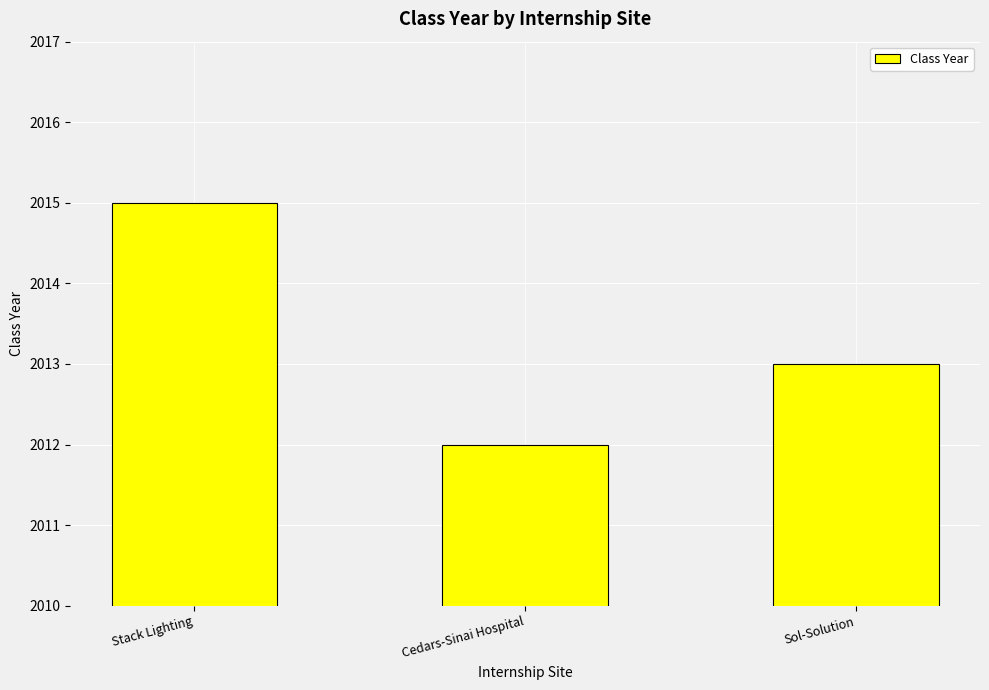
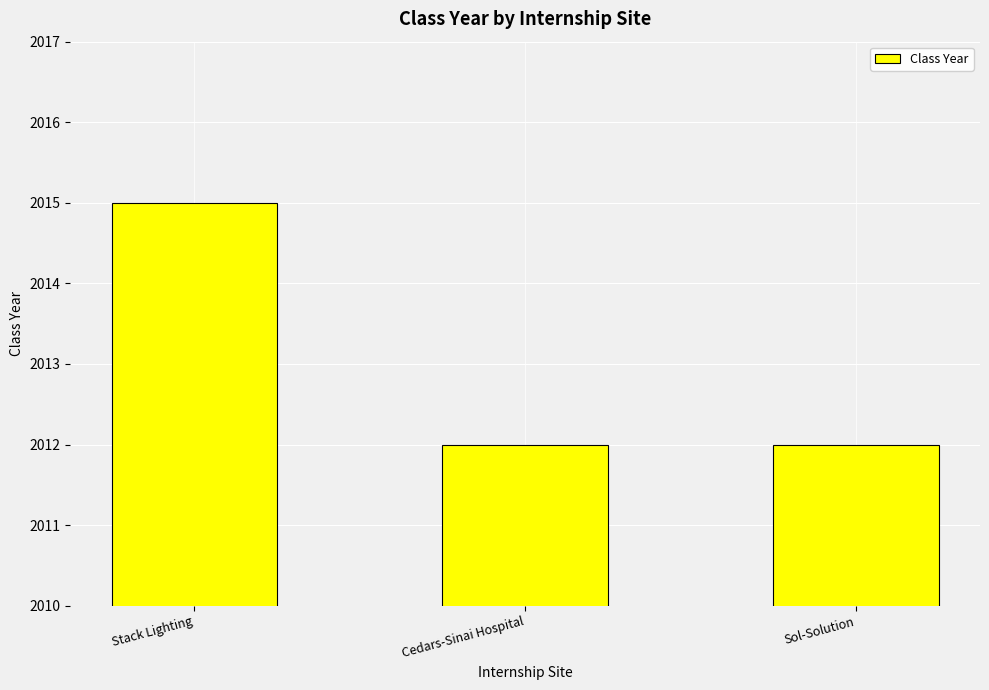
Sol-Solution: 2013 -> 2012
